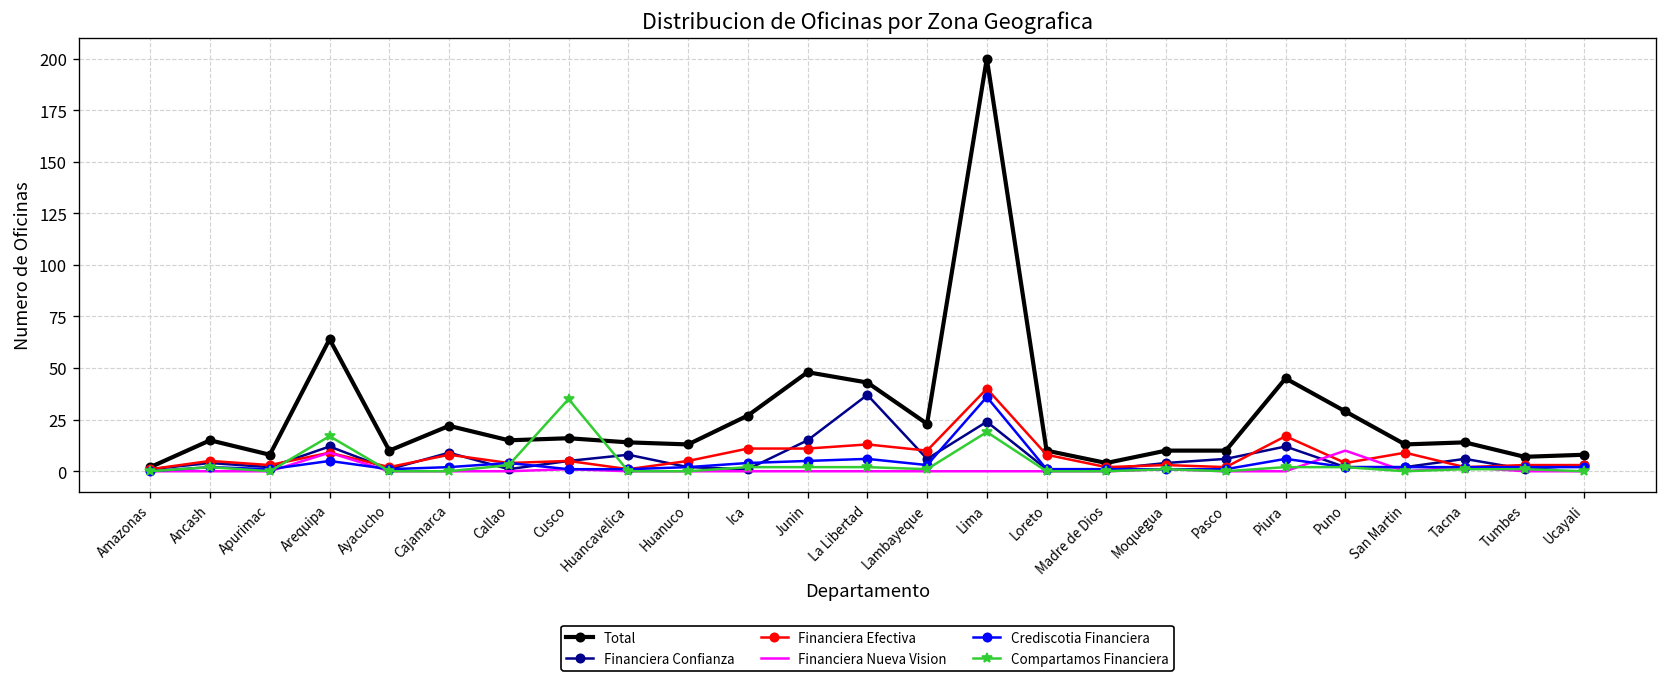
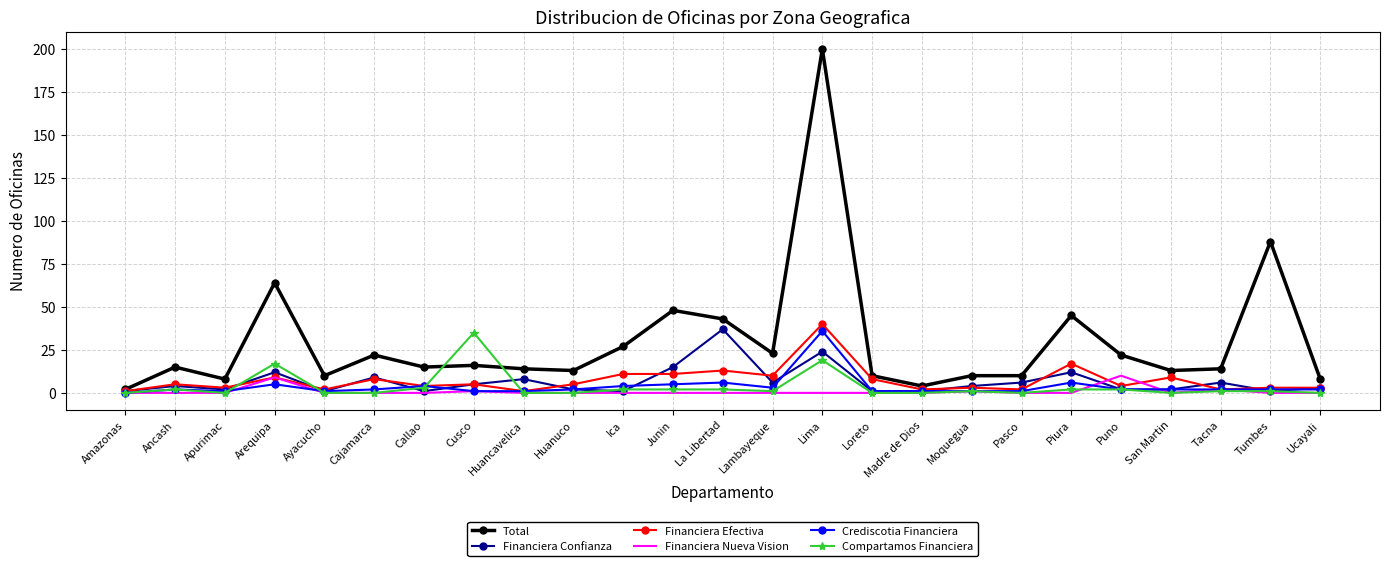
Total, Puno: 29 -> 22
Total, Tumbes: 7 -> 88
